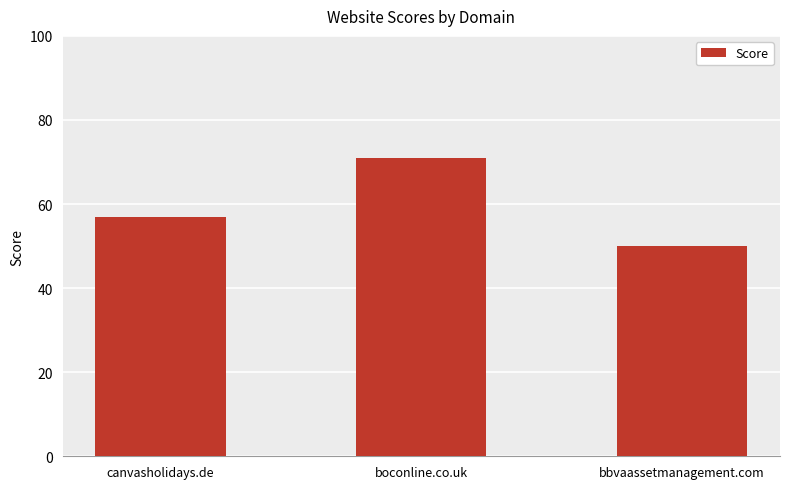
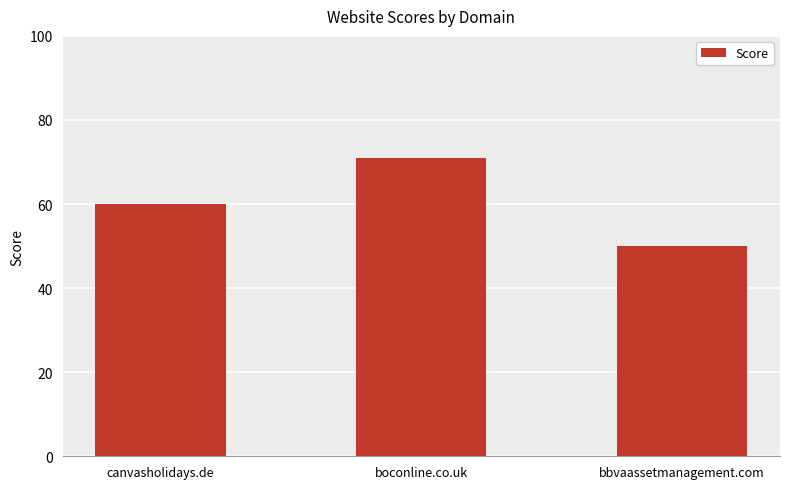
canvasholidays.de: 57 -> 60
